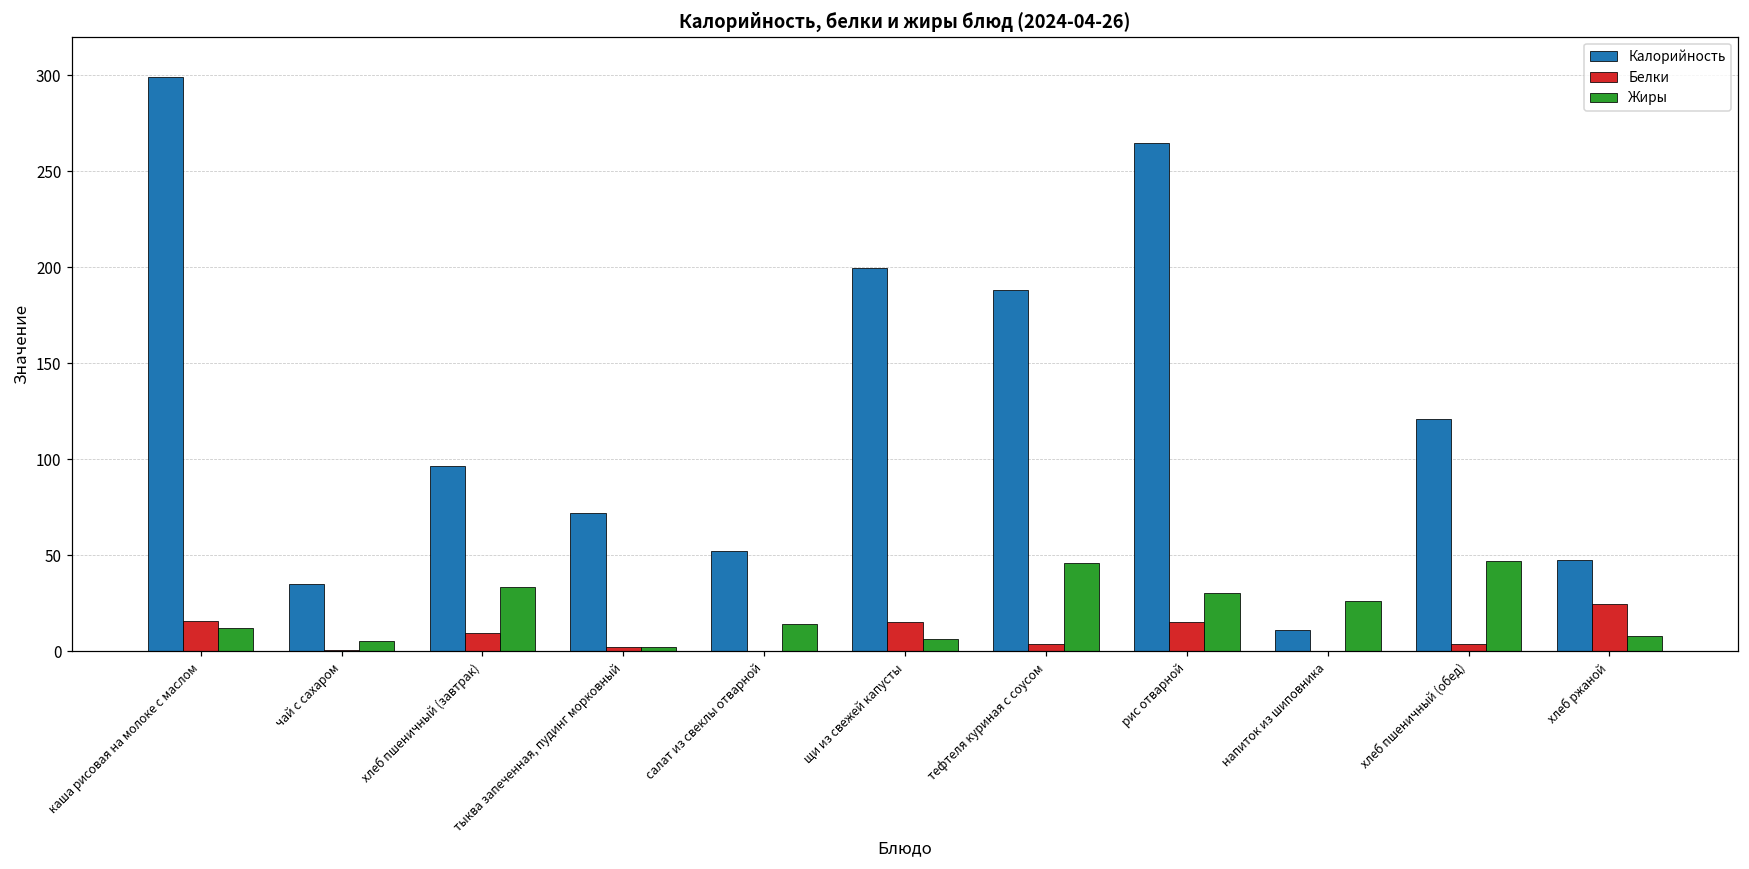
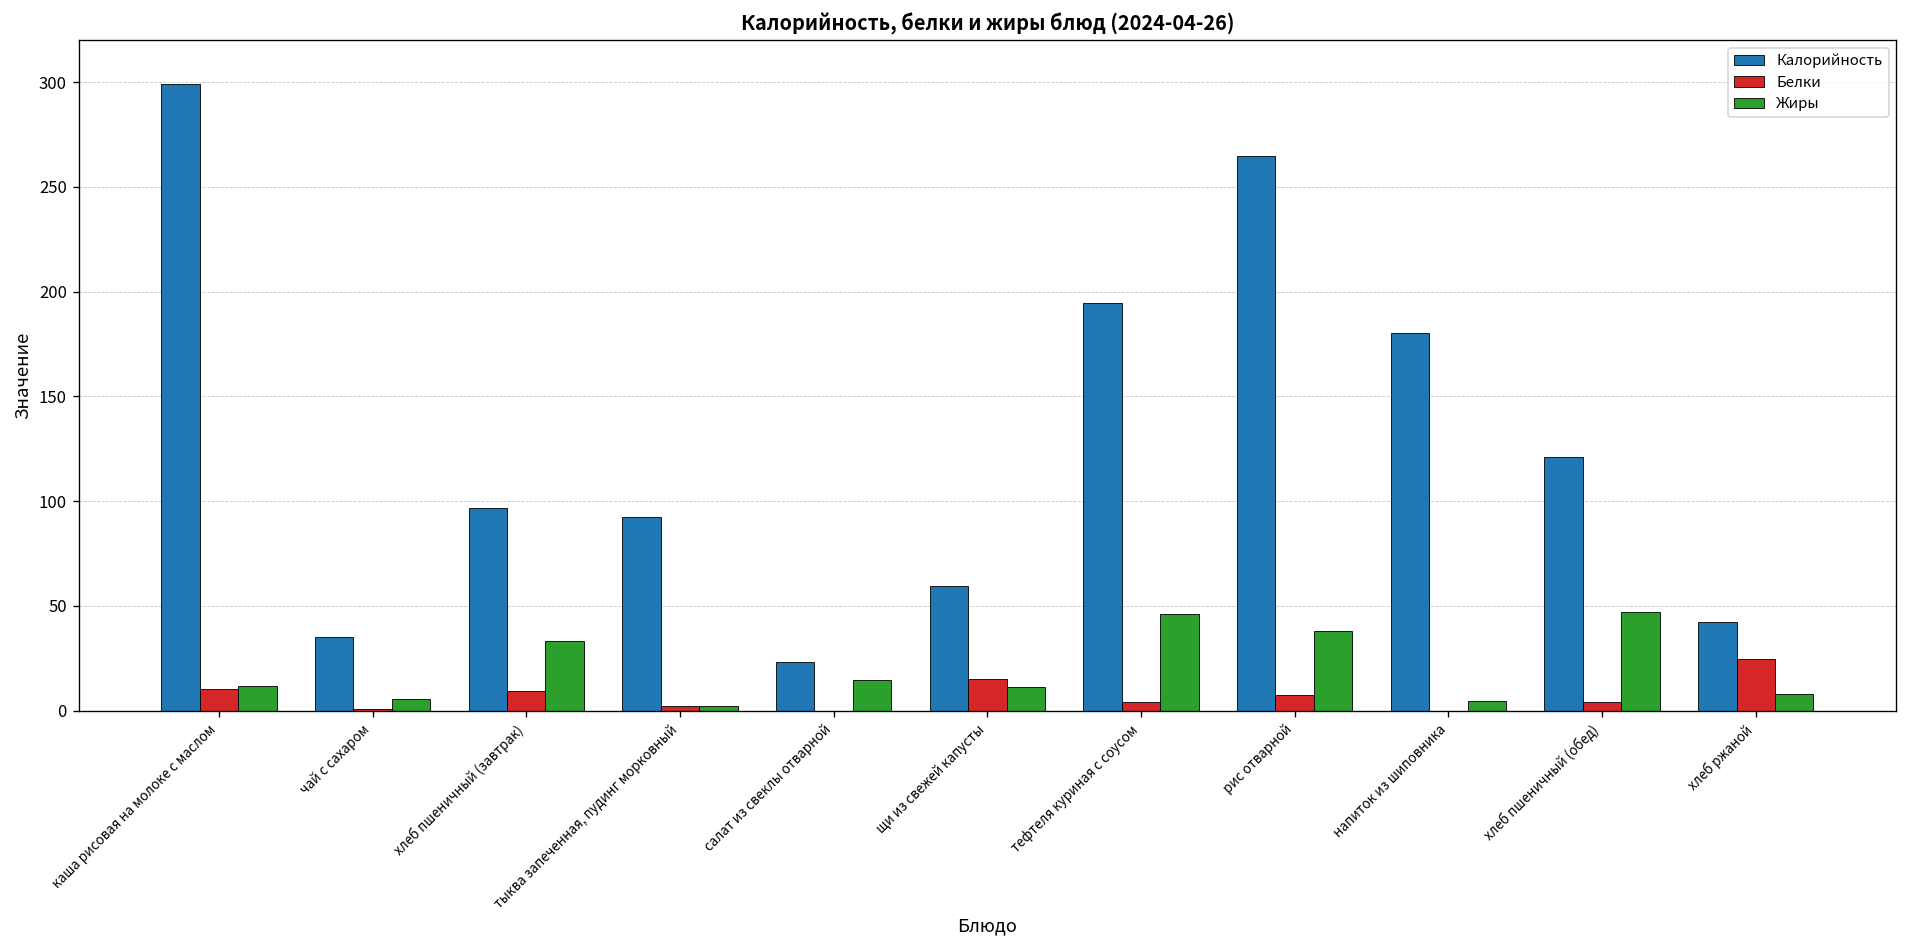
Белки, каша рисовая на молоке с маслом: 16 -> 10
Калорийность, тыква запеченная, пудинг морковный: 72 -> 92
Калорийность, салат из свеклы отварной: 52 -> 23
Калорийность, щи из свежей капусты: 200 -> 60
Жиры, щи из свежей капусты: 6 -> 11
Калорийность, тефтеля куриная с соусом: 188 -> 194
Белки, рис отварной: 16 -> 7
Жиры, рис отварной: 31 -> 38
Калорийность, напиток из шиповника: 11 -> 180
Жиры, напиток из шиповника: 26 -> 4
Калорийность, хлеб ржаной: 48 -> 42
